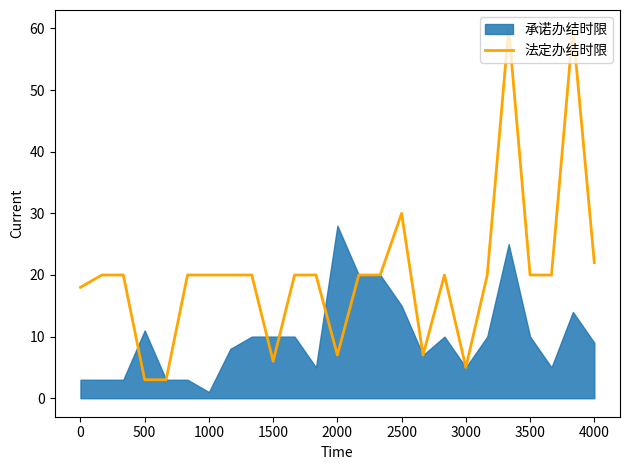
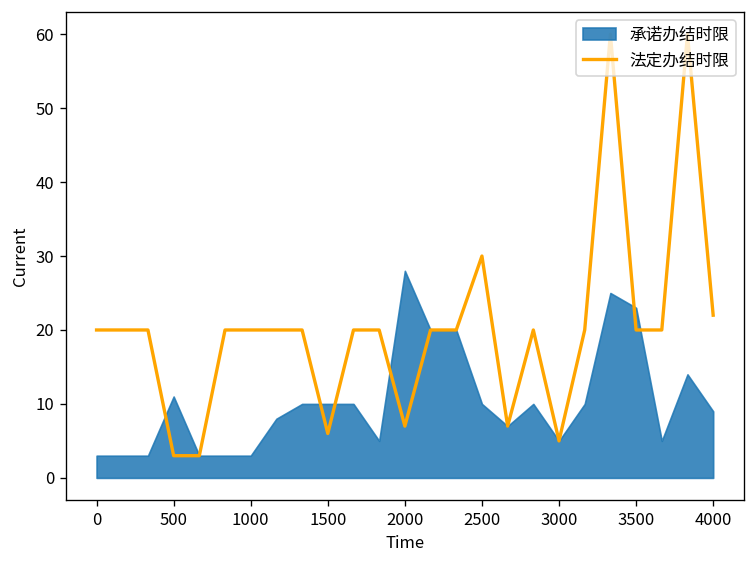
法定办结时限, 0: 18 -> 20
承诺办结时限, 1000: 1 -> 3
承诺办结时限, 2500: 15 -> 10
承诺办结时限, 3500: 10 -> 23
